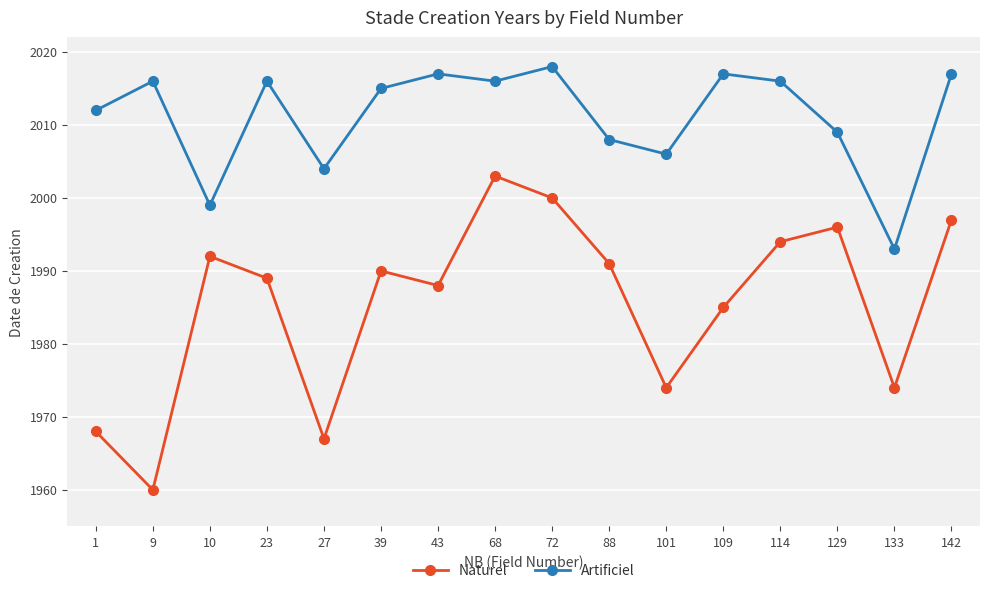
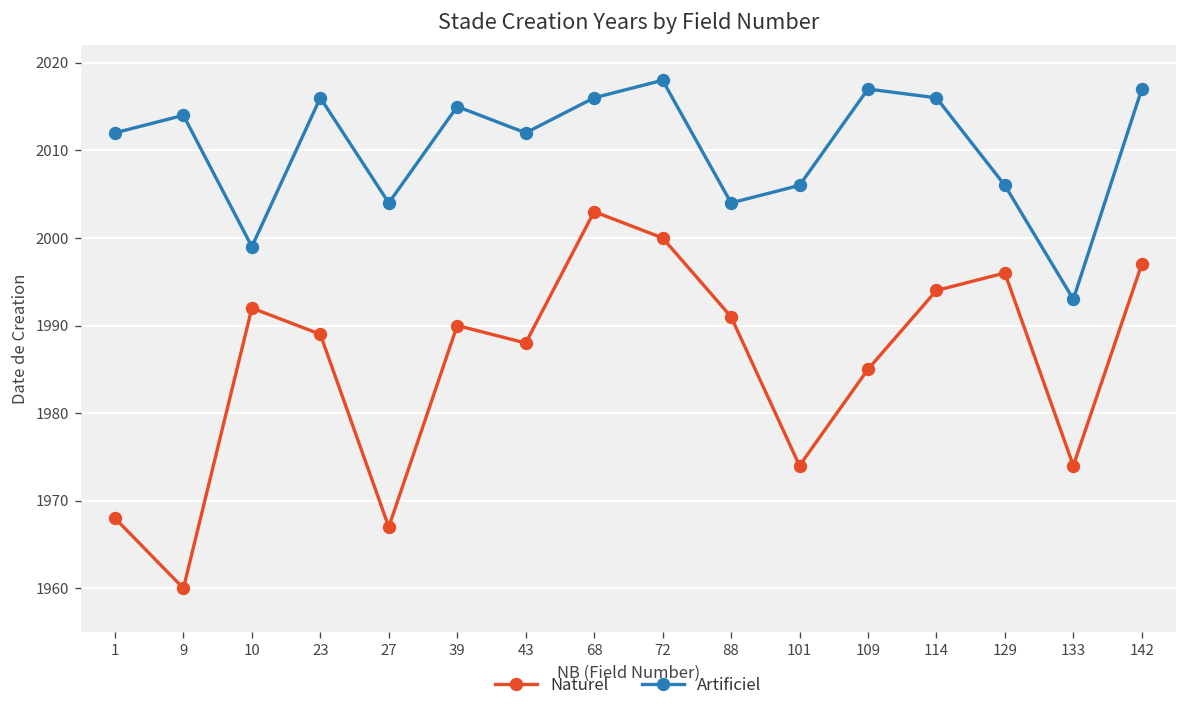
Artificiel, 9: 2016 -> 2014
Artificiel, 43: 2017 -> 2012
Artificiel, 88: 2008 -> 2004
Artificiel, 129: 2009 -> 2006
